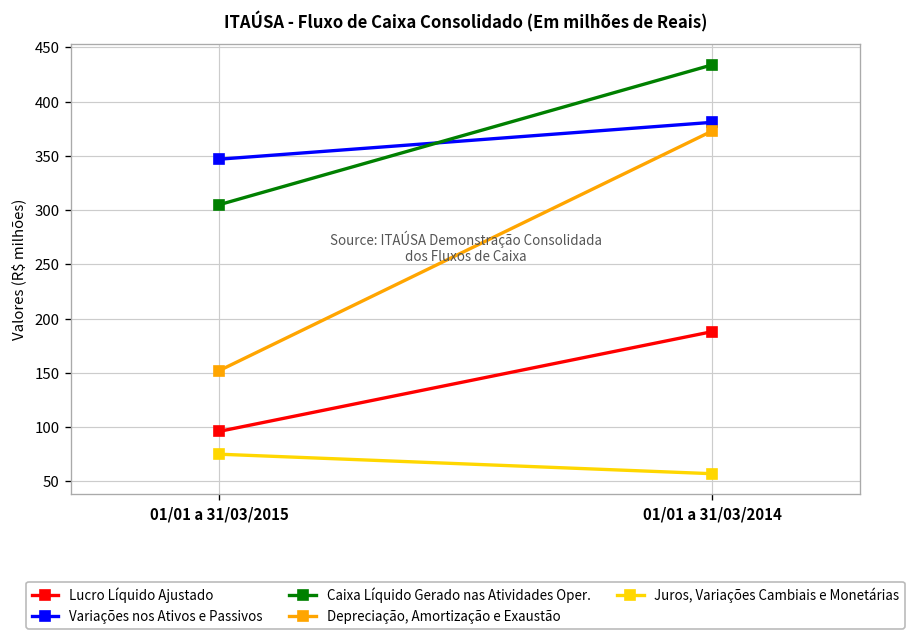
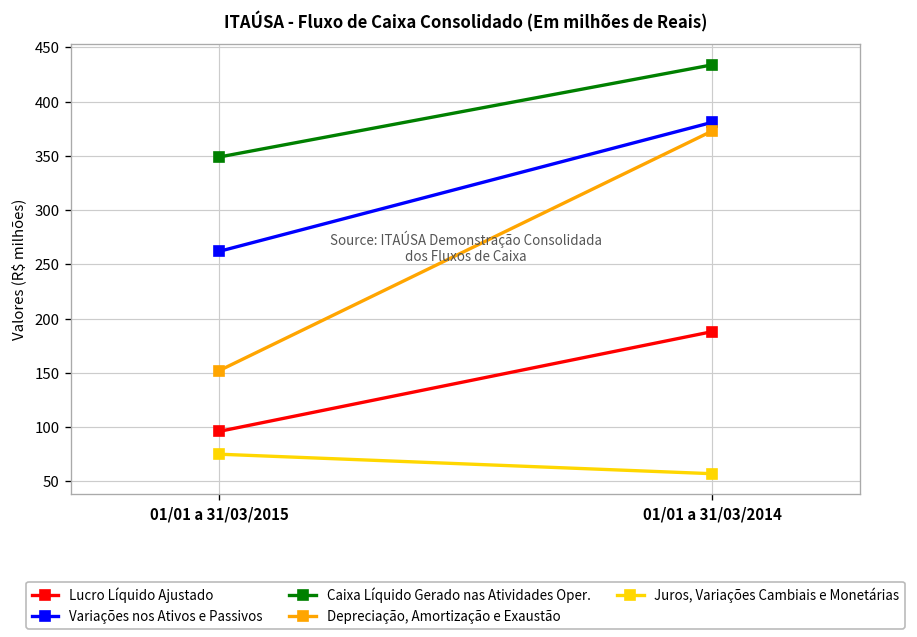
Variações nos Ativos e Passivos, 01/01 a 31/03/2015: 350 -> 260
Caixa Líquido Gerado nas Atividades Oper., 01/01 a 31/03/2015: 310 -> 350
